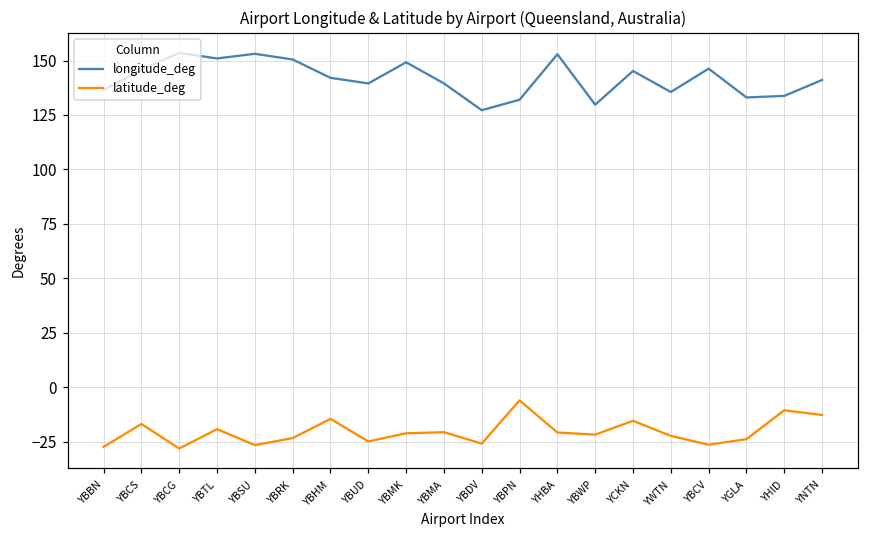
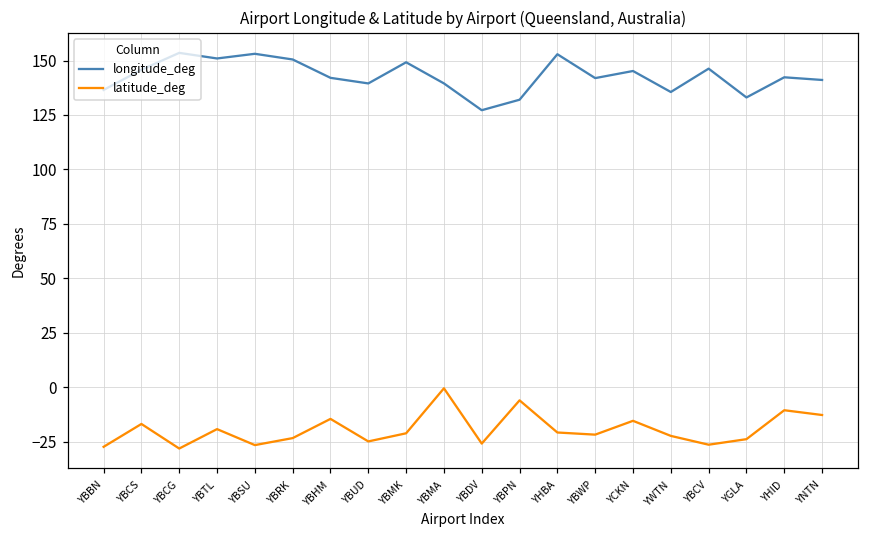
latitude_deg, YBMA: -21 -> -1
longitude_deg, YBWP: 130 -> 142
longitude_deg, YHID: 134 -> 142
